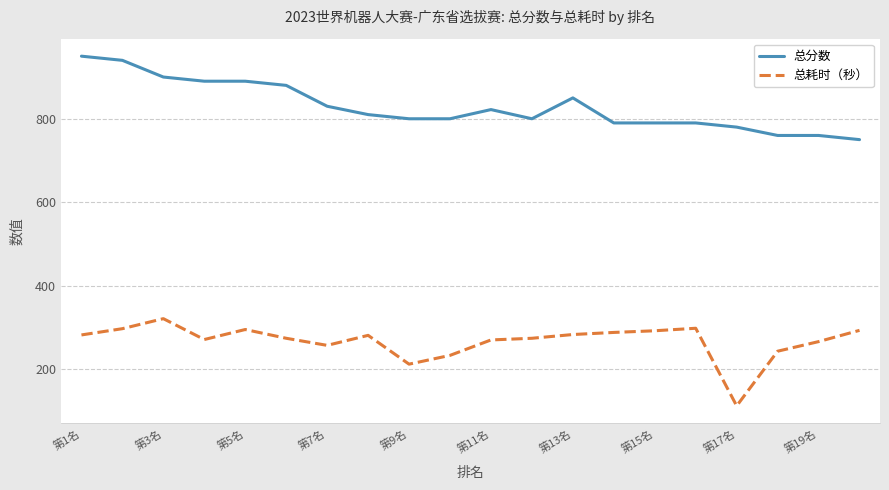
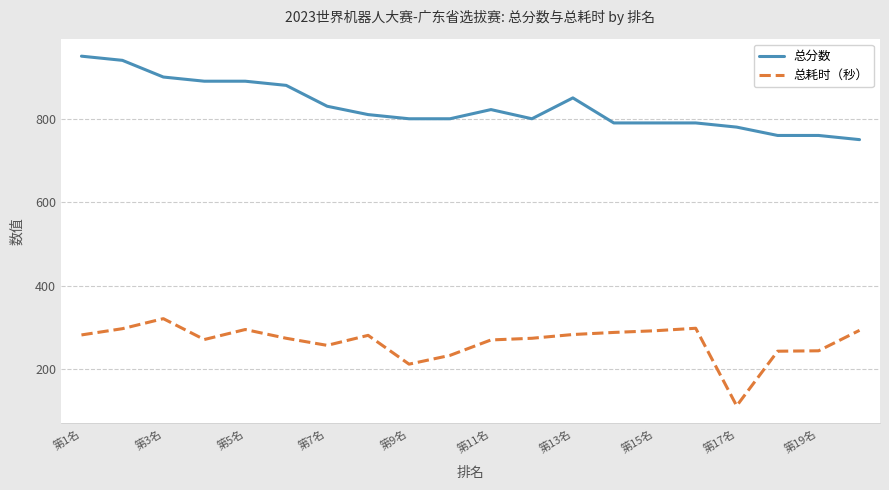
总耗时（秒）, 第19名: 270 -> 240
